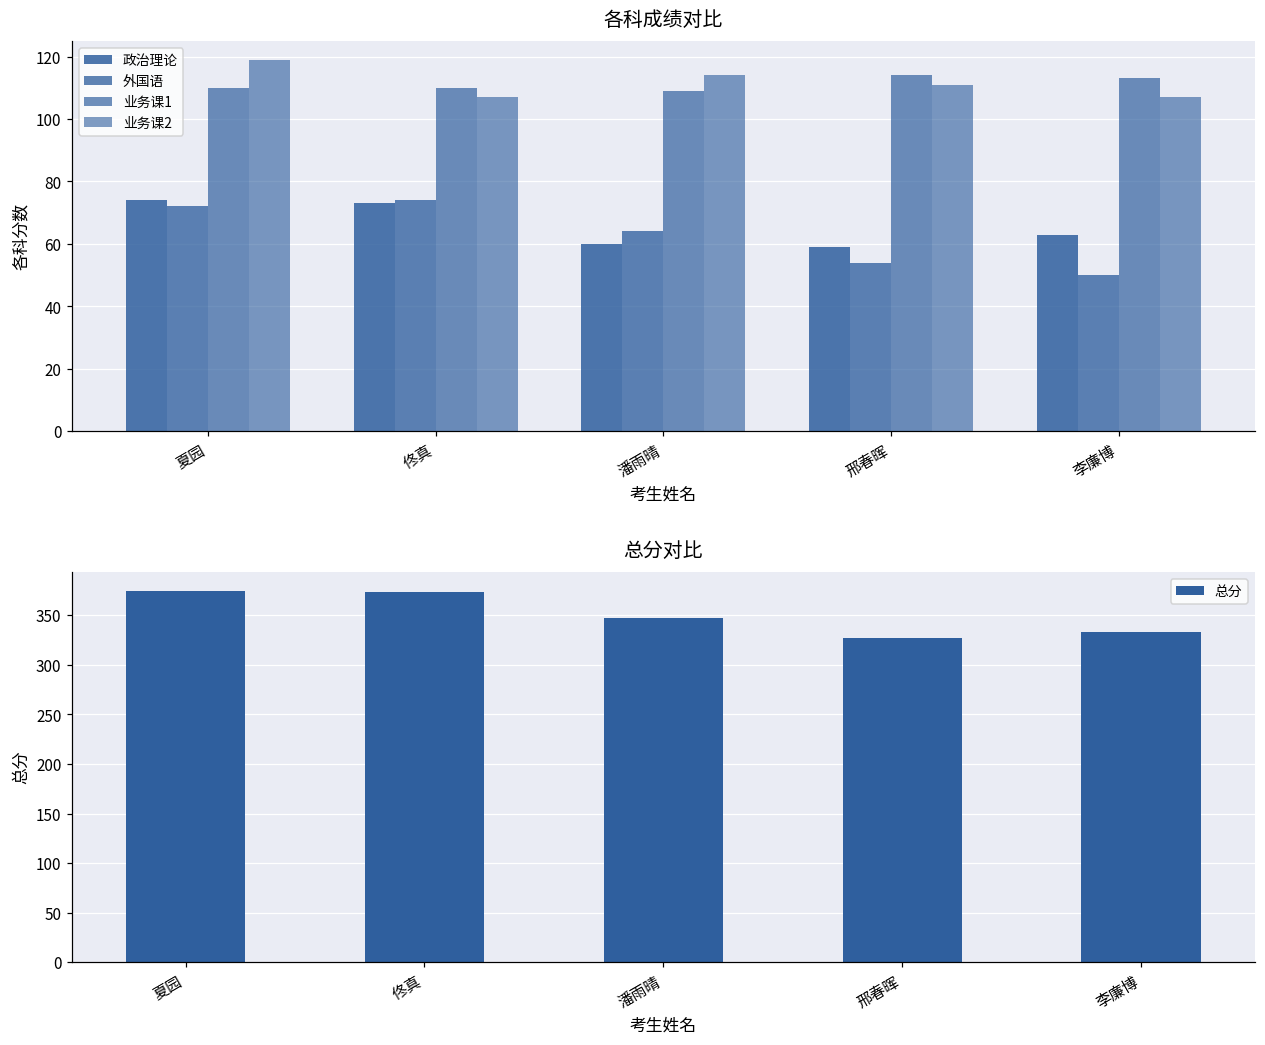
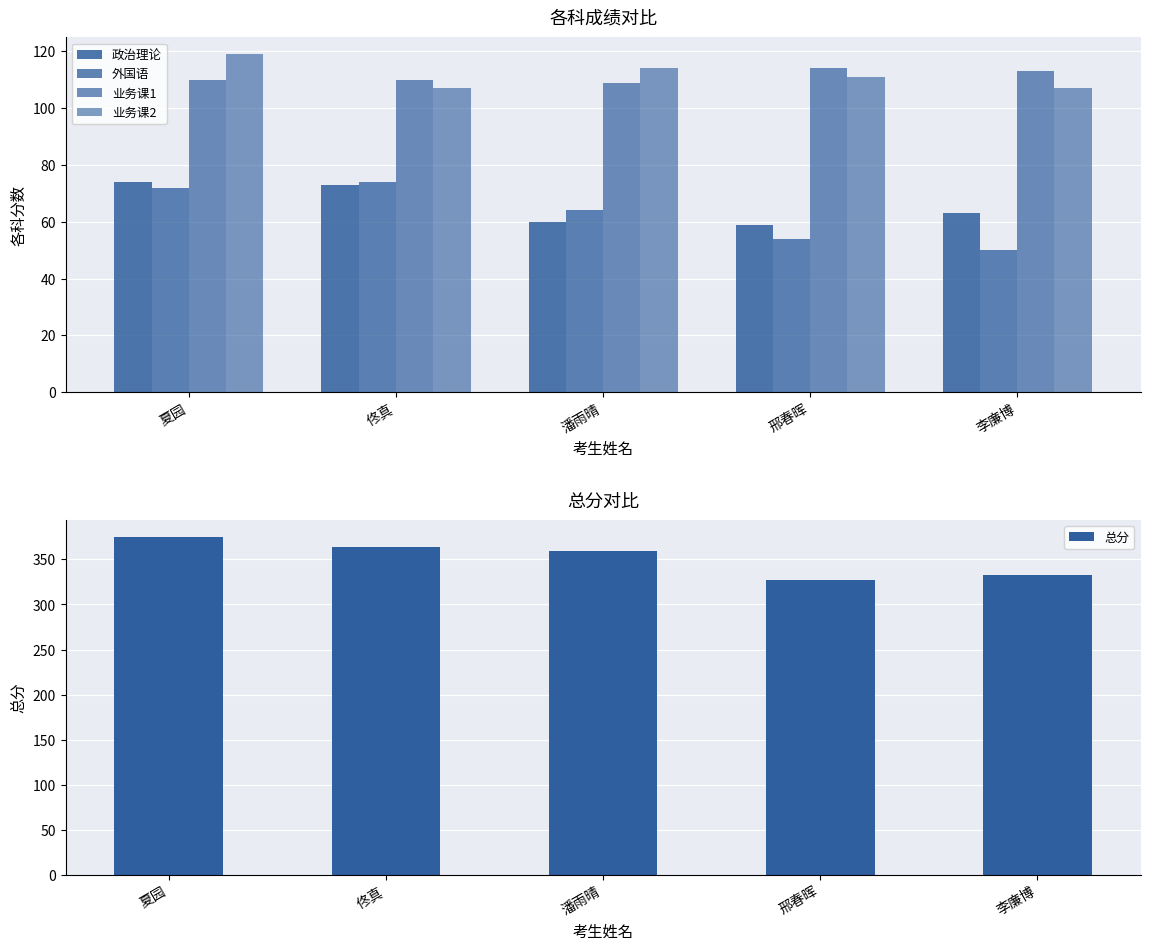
总分对比, 佟真: 370 -> 360
总分对比, 潘雨晴: 350 -> 360
